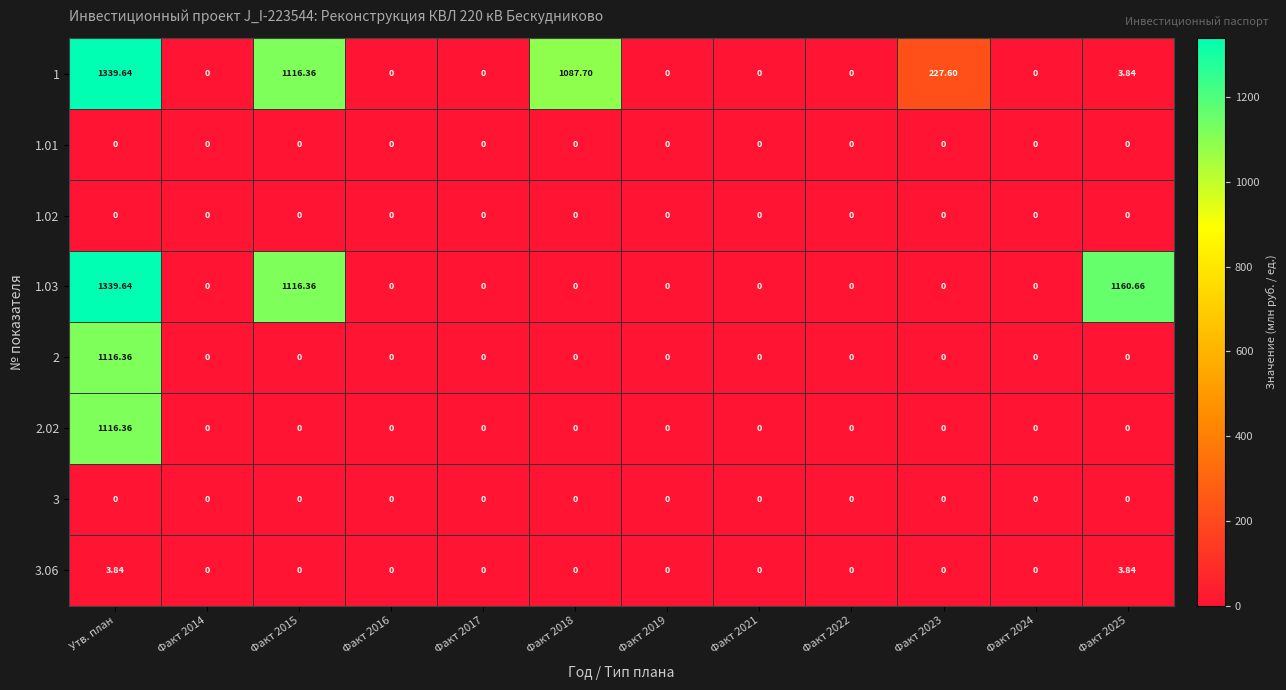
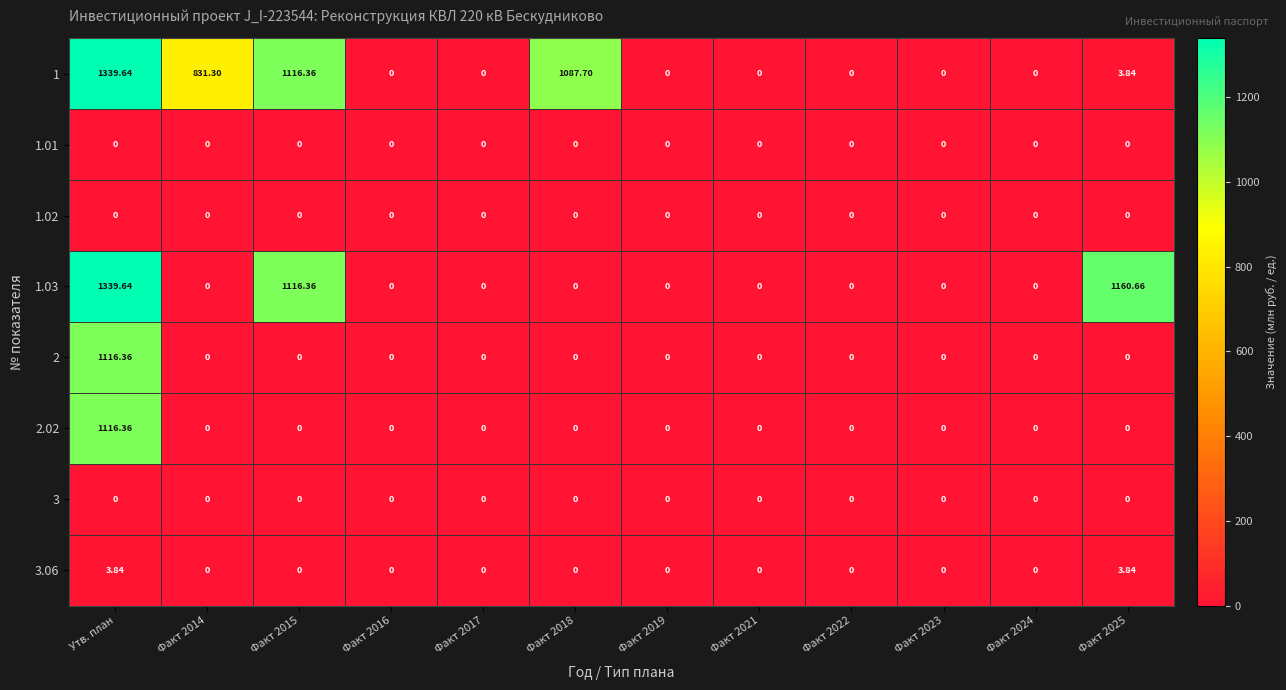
1, Факт 2014: 0 -> 831.30
1, Факт 2023: 227.60 -> 0
